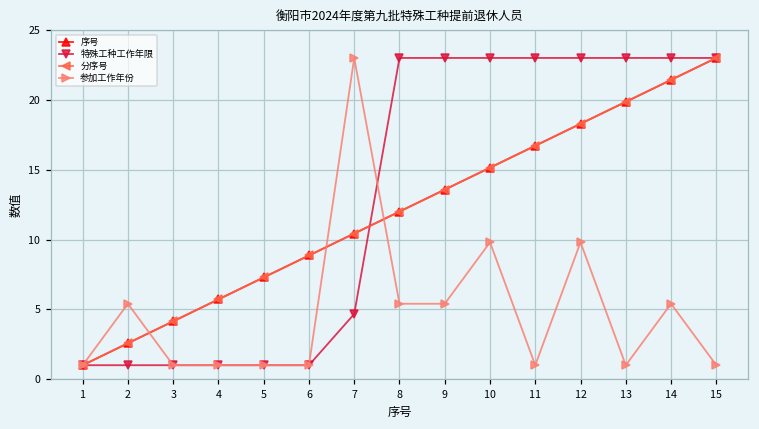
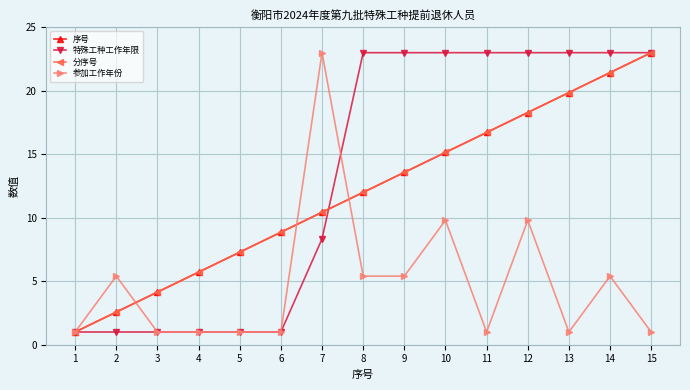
特殊工种工作年限, 7: 4.7 -> 8.3
